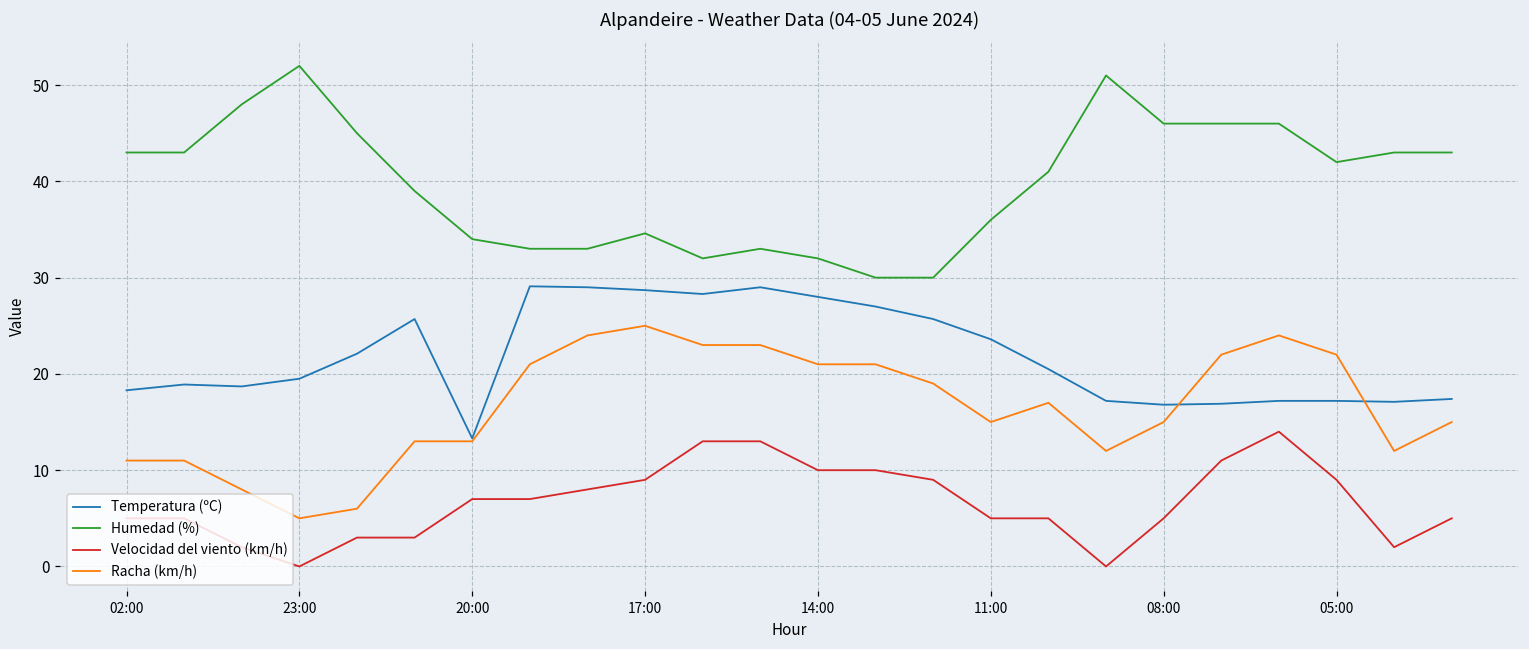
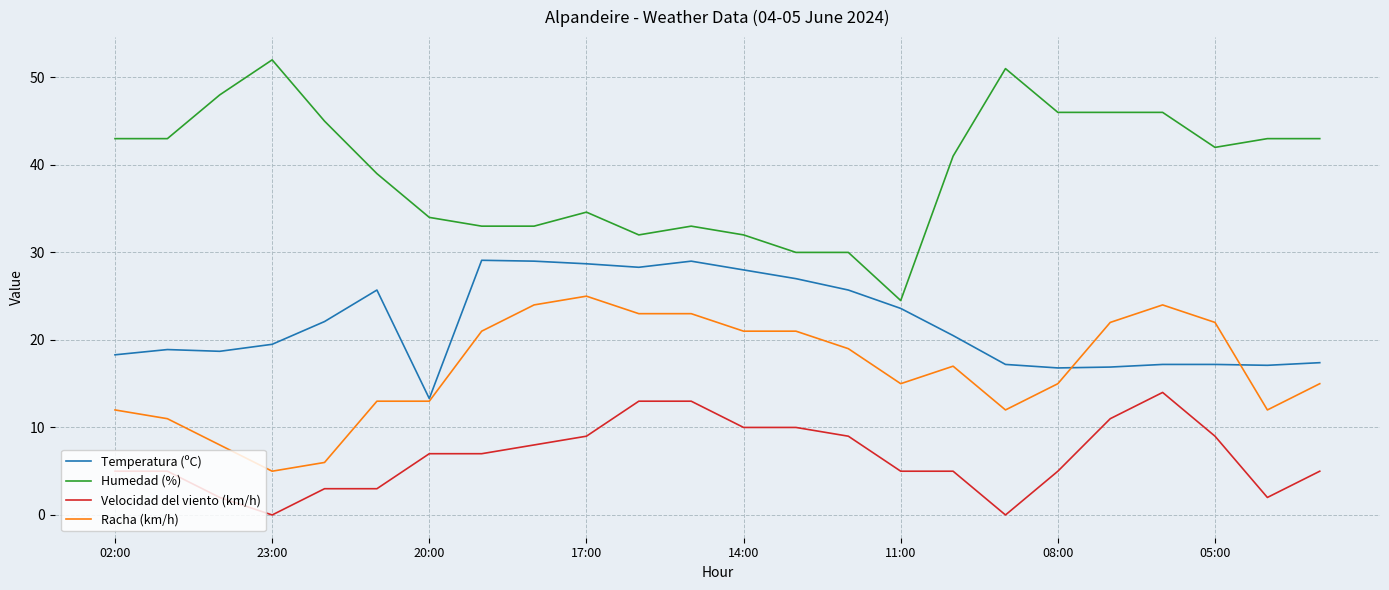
Racha (km/h), 02:00: 11 -> 12
Humedad (%), 11:00: 36 -> 25
